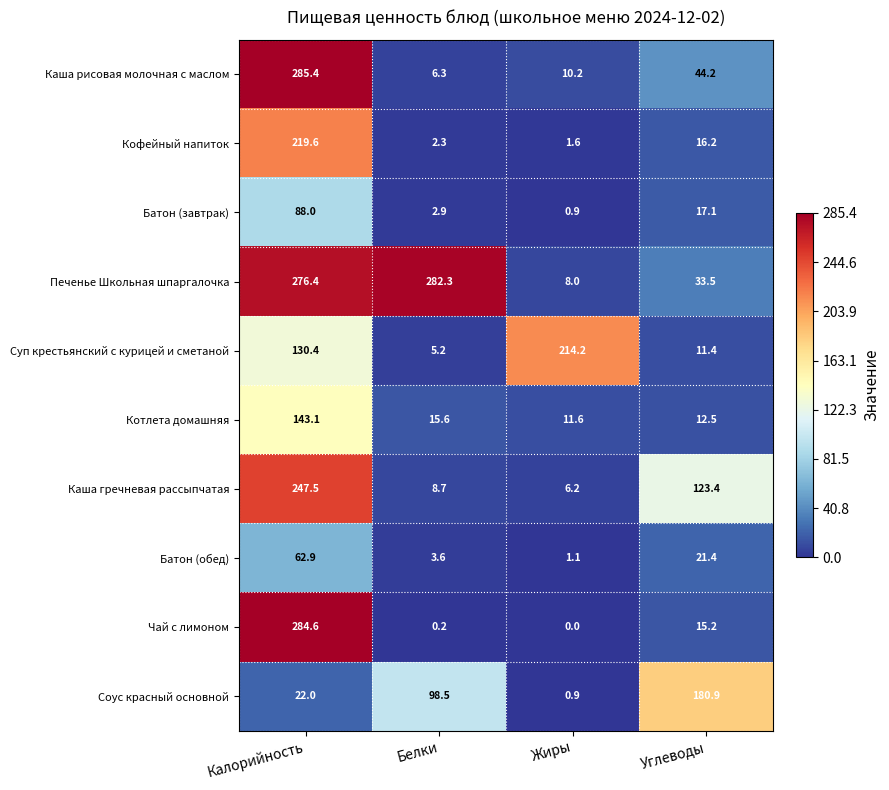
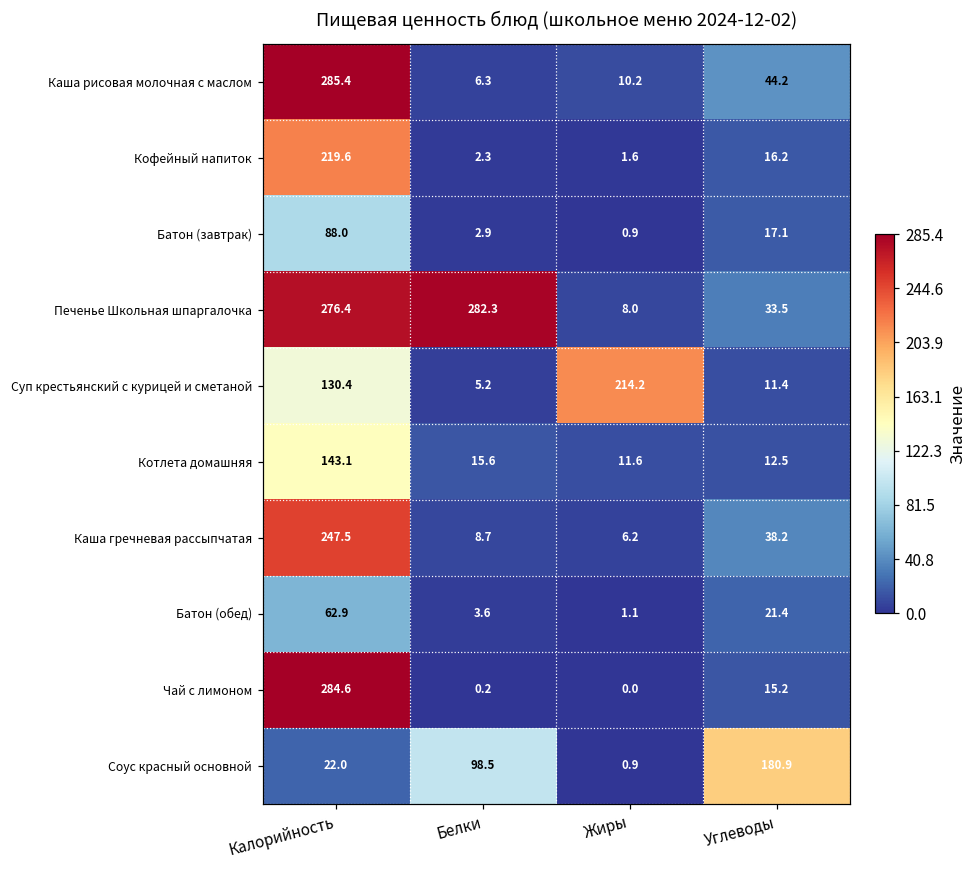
Каша гречневая рассыпчатая, Углеводы: 123.4 -> 38.2
